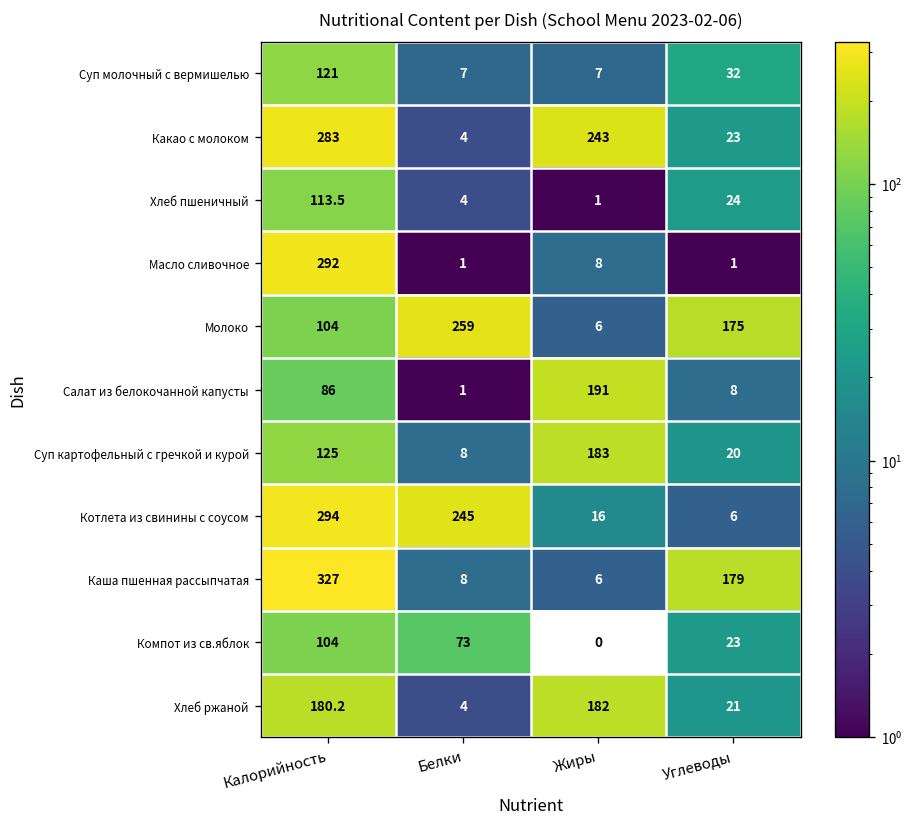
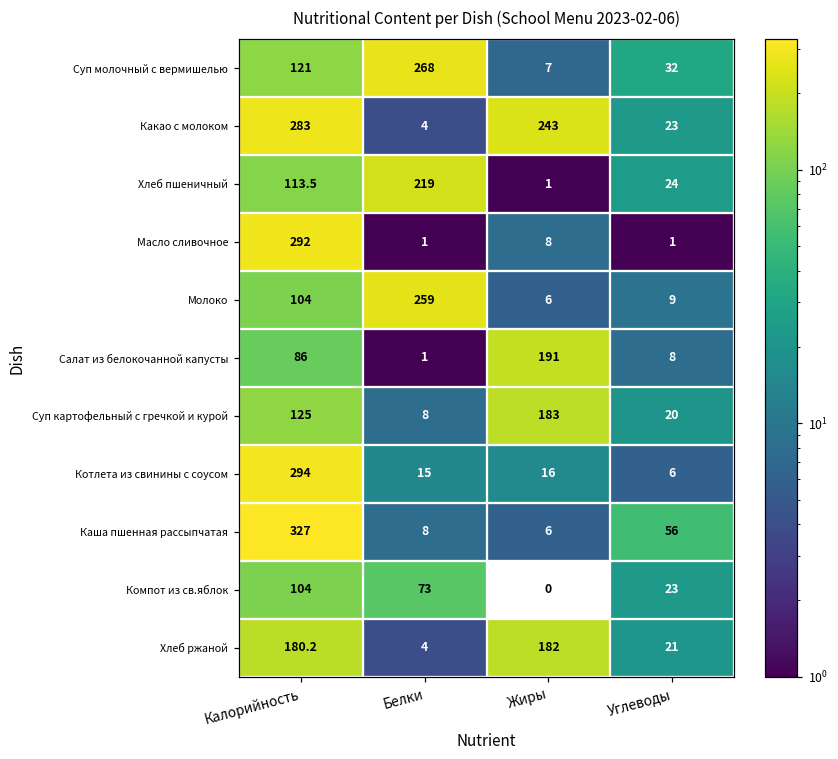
Суп молочный с вермишелью, Белки: 7 -> 268
Хлеб пшеничный, Белки: 4 -> 219
Молоко, Углеводы: 175 -> 9
Котлета из свинины с соусом, Белки: 245 -> 15
Каша пшенная рассыпчатая, Углеводы: 179 -> 56
